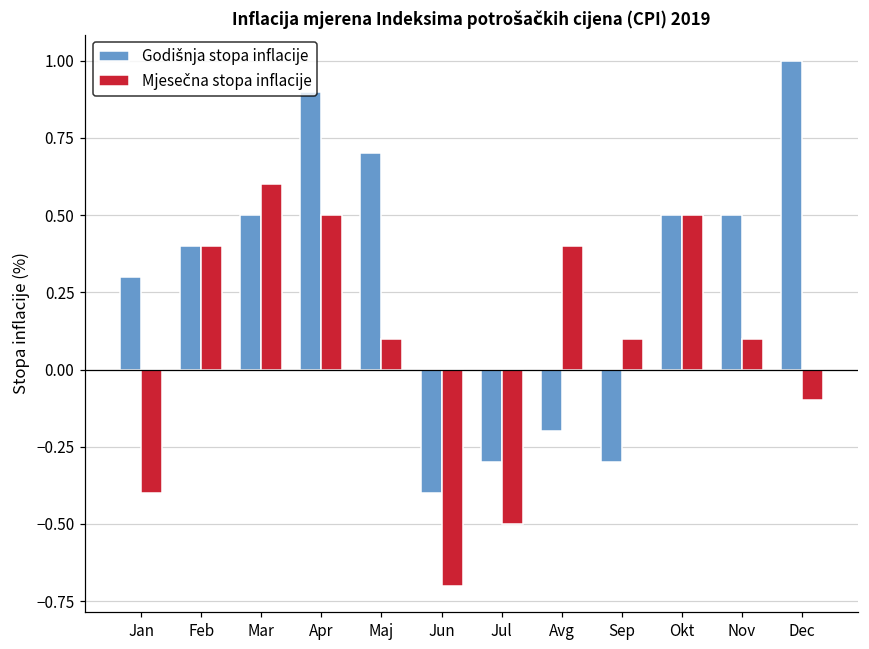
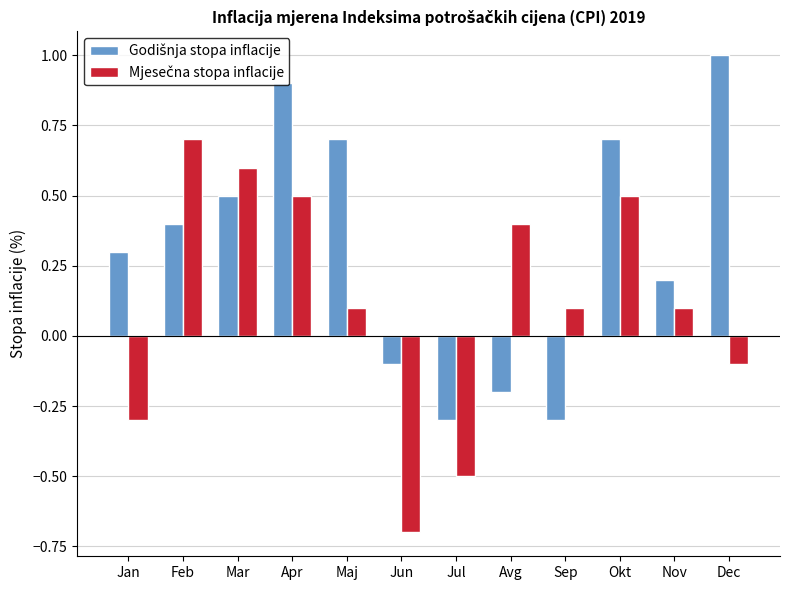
Mjesečna stopa inflacije, Jan: -0.4 -> -0.3
Mjesečna stopa inflacije, Feb: 0.4 -> 0.7
Godišnja stopa inflacije, Jun: -0.4 -> -0.1
Godišnja stopa inflacije, Okt: 0.5 -> 0.7
Godišnja stopa inflacije, Nov: 0.5 -> 0.2
